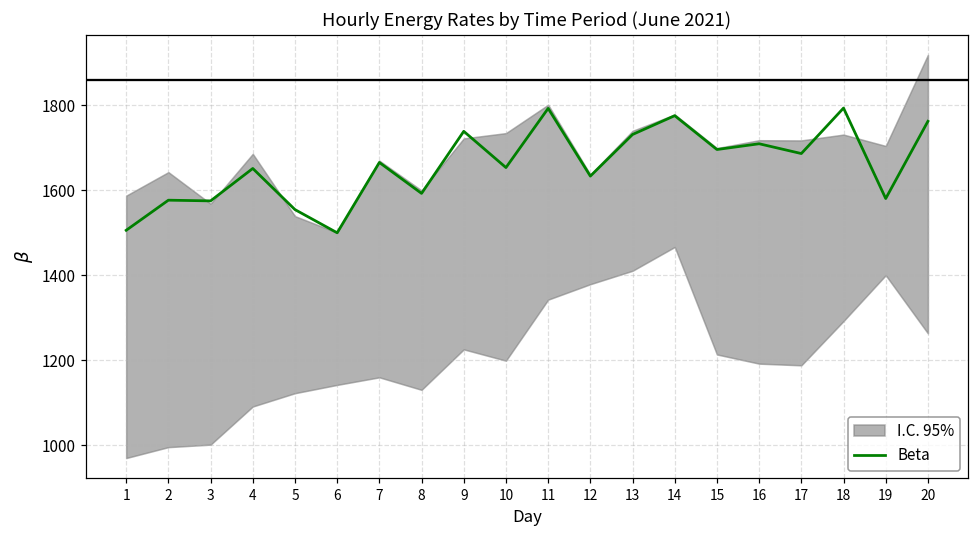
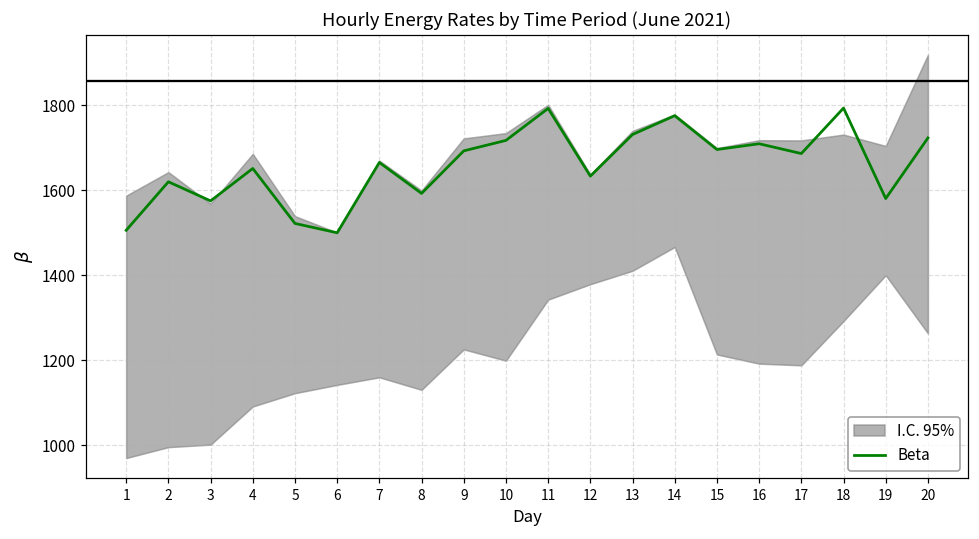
Beta, 2: 1580 -> 1620
Beta, 5: 1550 -> 1520
Beta, 9: 1740 -> 1690
Beta, 10: 1650 -> 1720
Beta, 20: 1760 -> 1720
